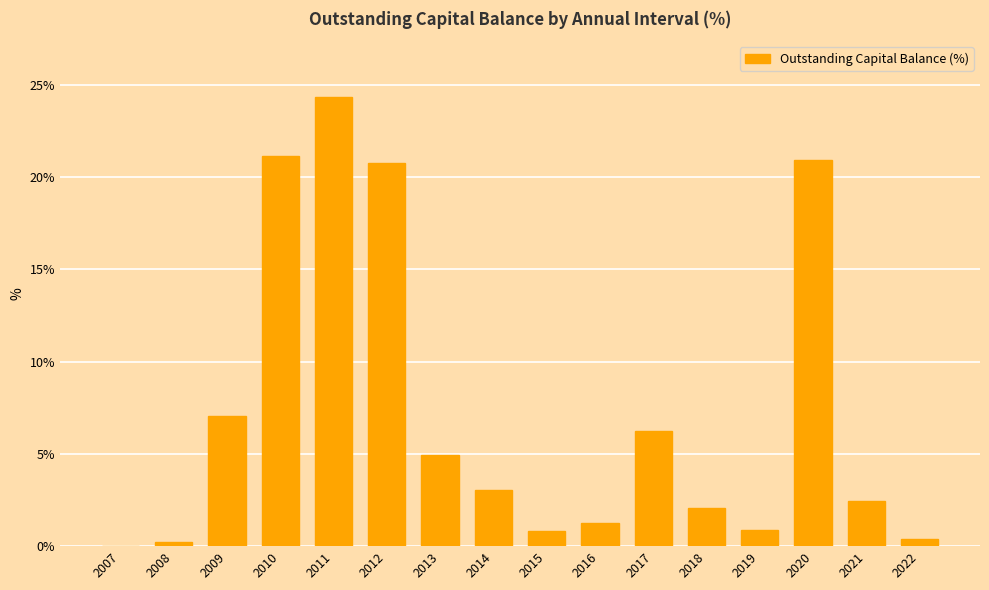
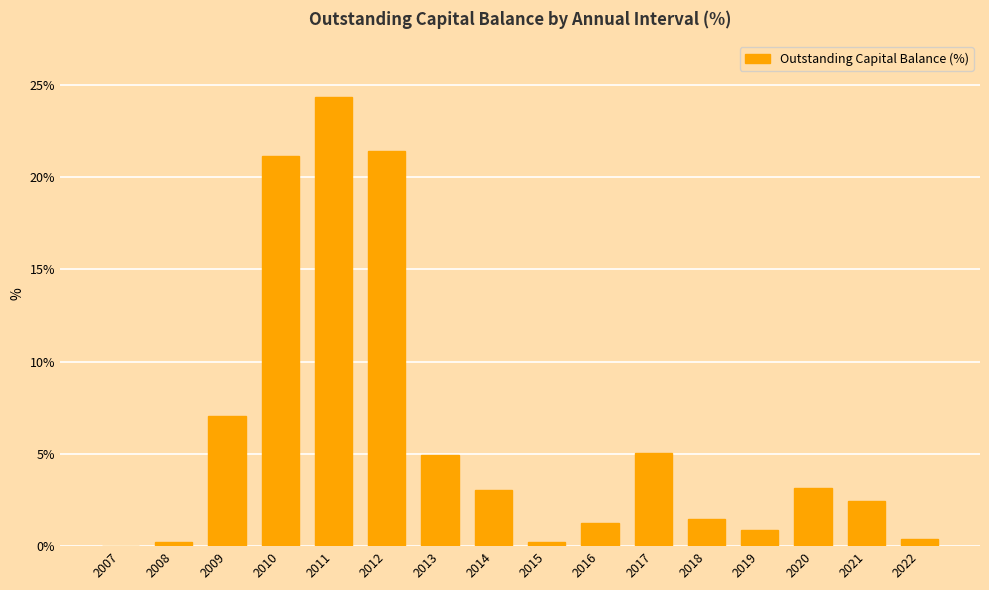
2012: 20.8% -> 21.4%
2015: 0.8% -> 0.2%
2017: 6.3% -> 5.1%
2018: 2.1% -> 1.5%
2020: 20.9% -> 3.2%
